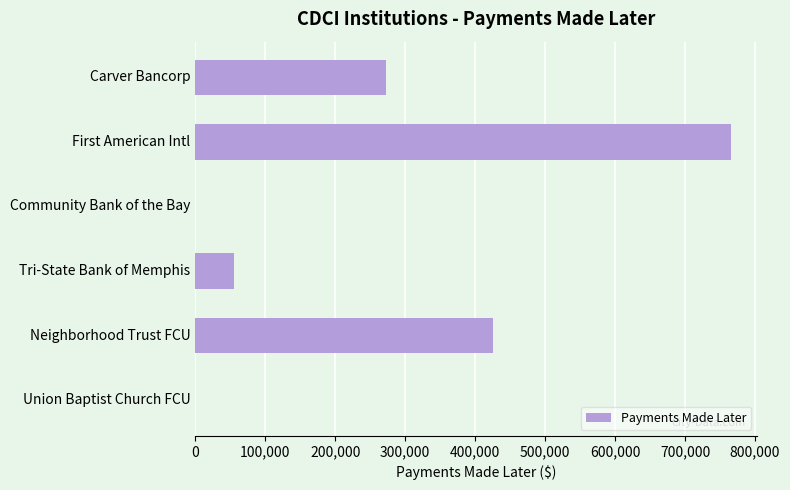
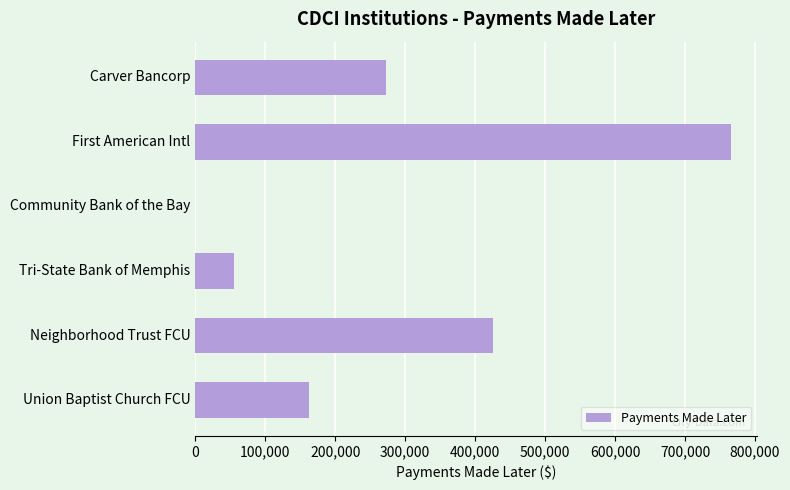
Union Baptist Church FCU: 0 -> 160,000
